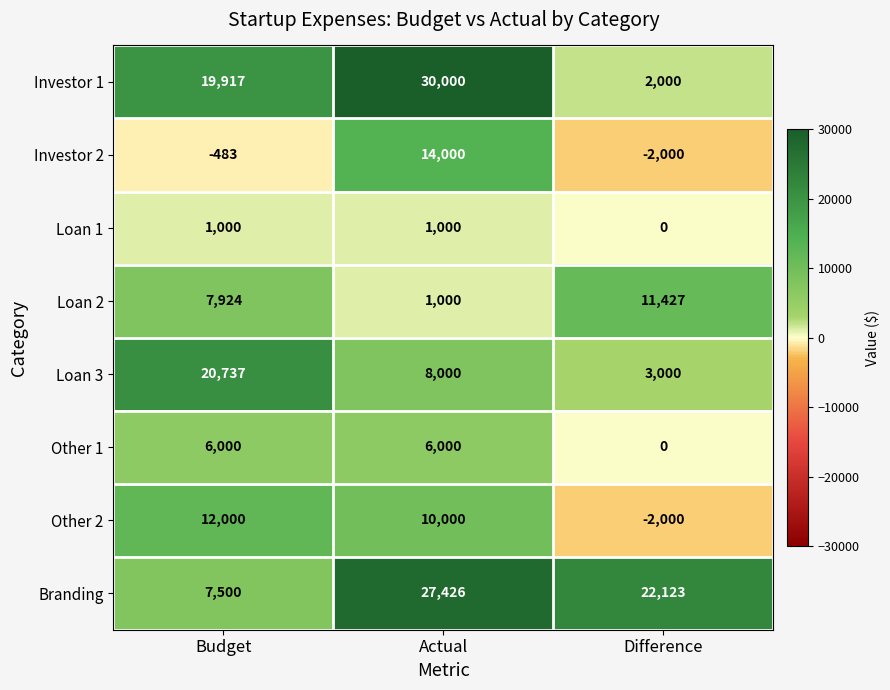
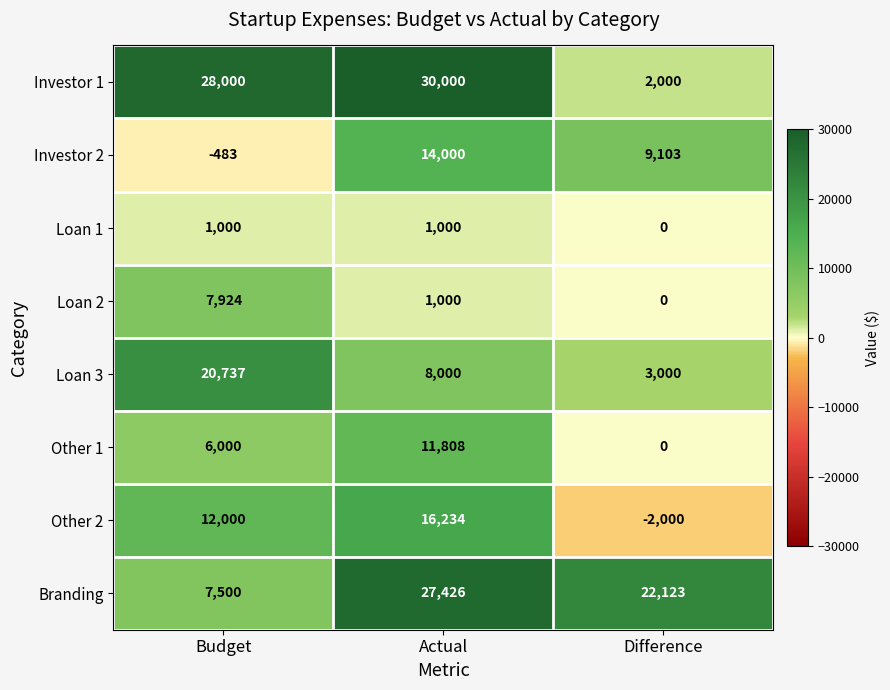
Investor 1, Budget: 19,917 -> 28,000
Investor 2, Difference: -2,000 -> 9,103
Loan 2, Difference: 11,427 -> 0
Other 1, Actual: 6,000 -> 11,808
Other 2, Actual: 10,000 -> 16,234
